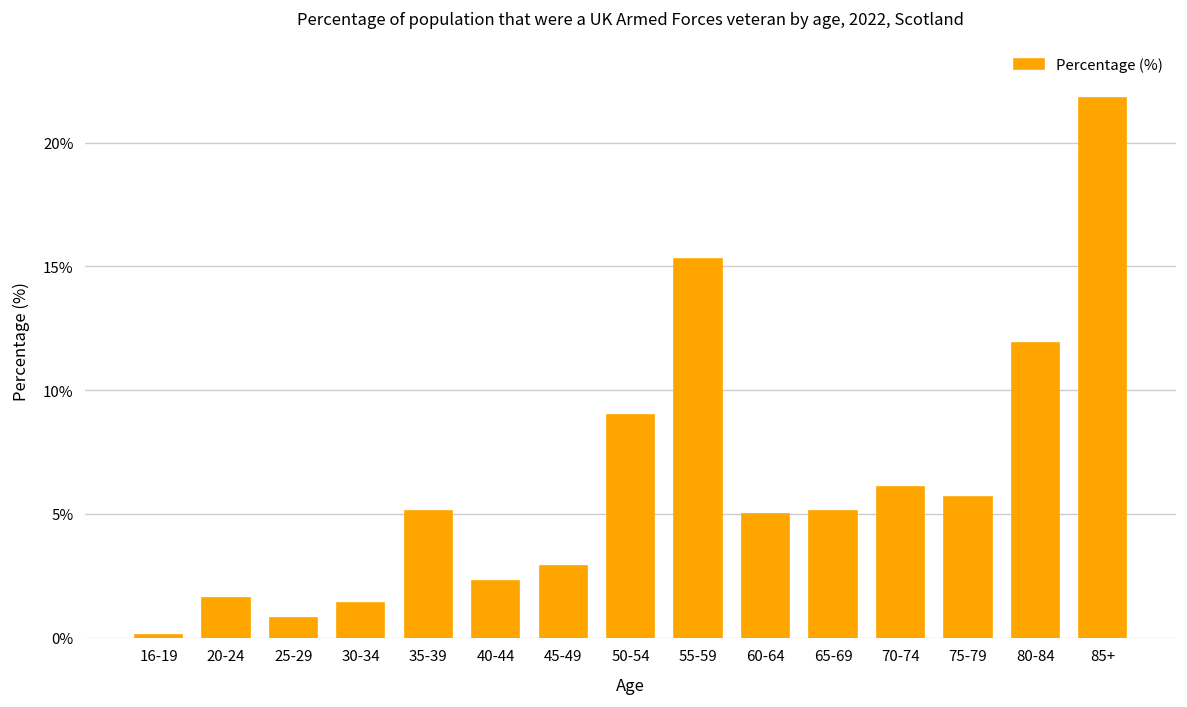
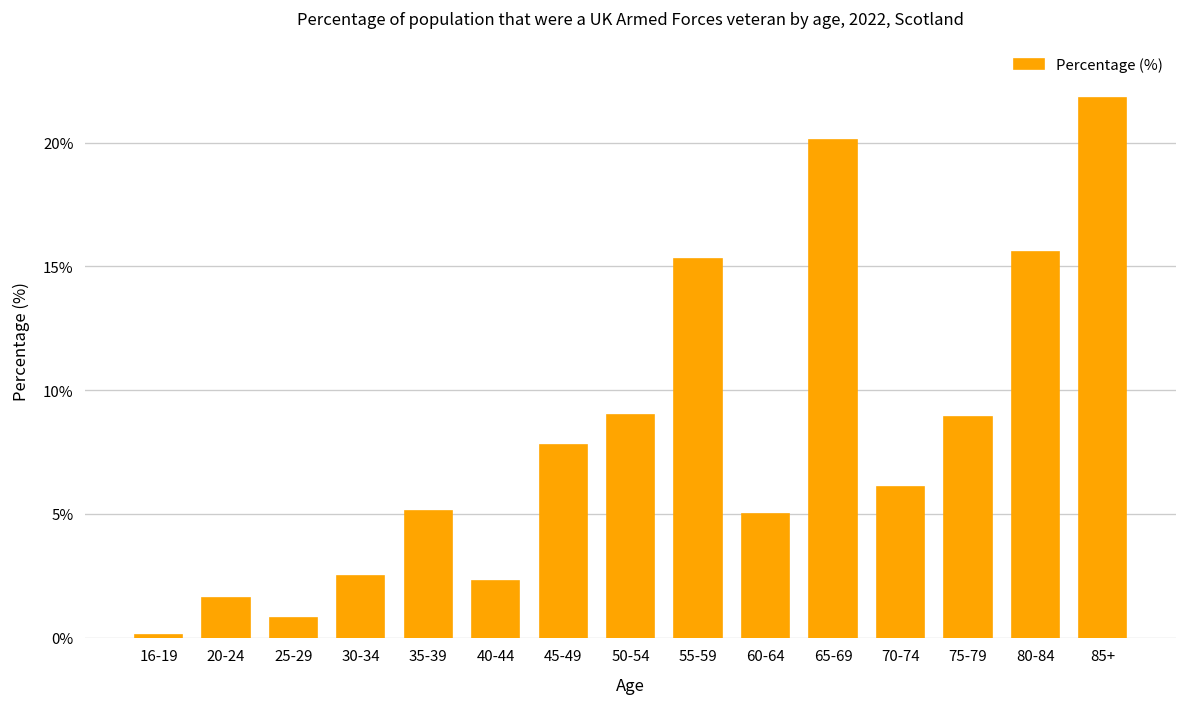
30-34: 1.4% -> 2.5%
45-49: 2.9% -> 7.8%
65-69: 5.1% -> 20.1%
75-79: 5.7% -> 8.9%
80-84: 11.9% -> 15.6%
